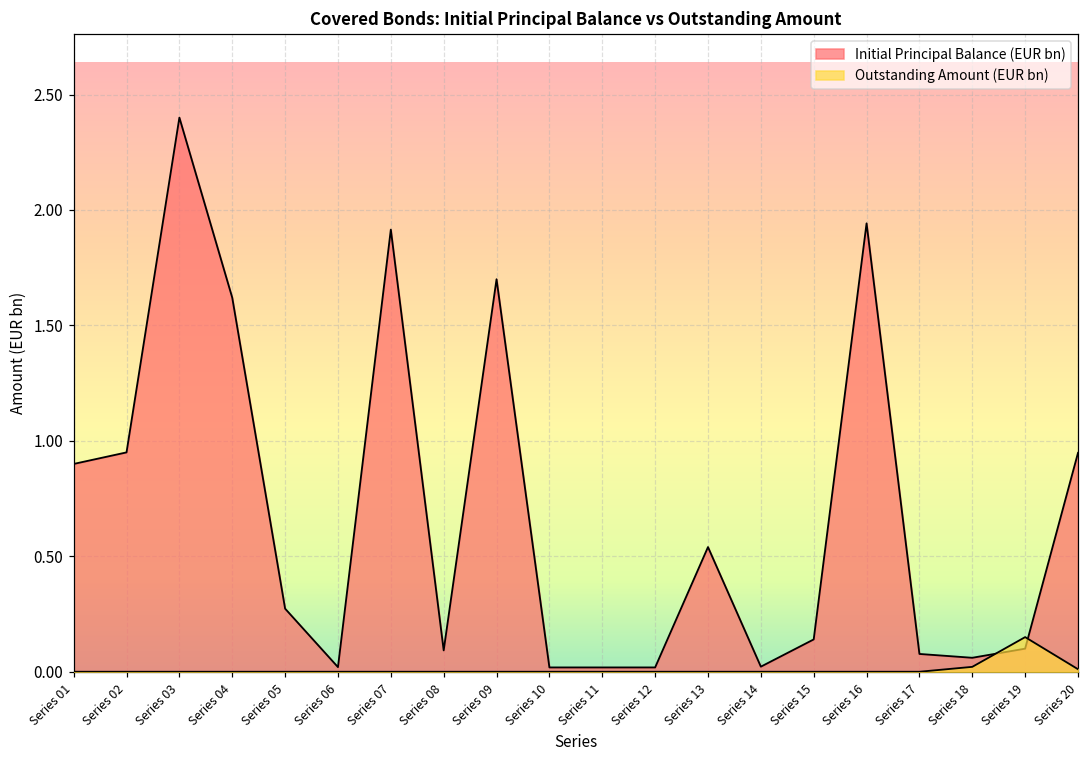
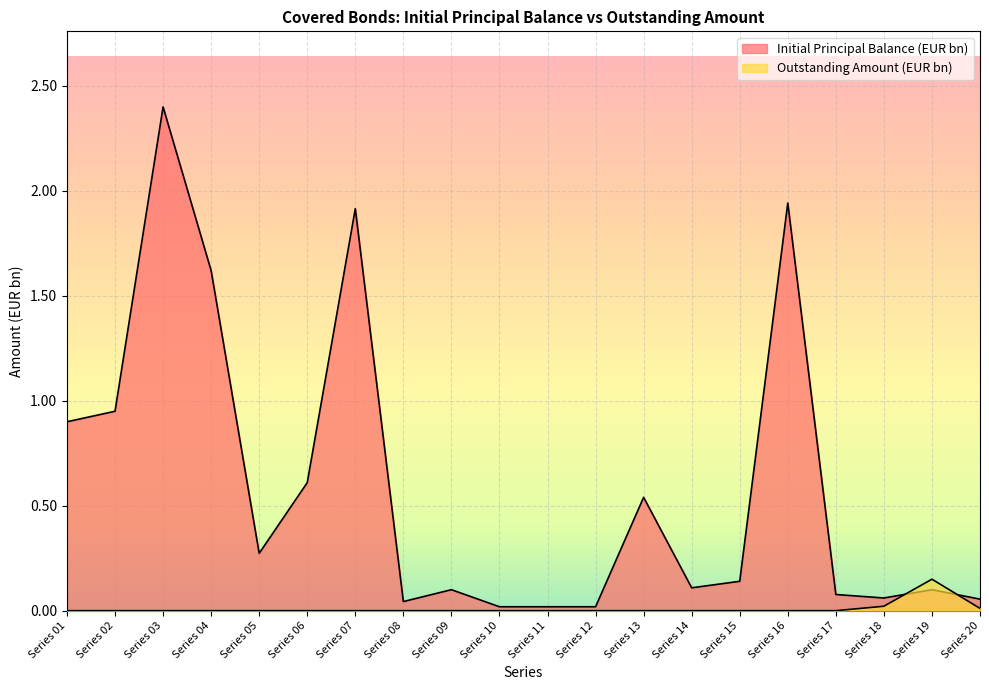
Initial Principal Balance (EUR bn), Series 06: 0.02 -> 0.61
Initial Principal Balance (EUR bn), Series 08: 0.09 -> 0.04
Initial Principal Balance (EUR bn), Series 09: 1.7 -> 0.1
Initial Principal Balance (EUR bn), Series 14: 0.02 -> 0.11
Initial Principal Balance (EUR bn), Series 20: 0.95 -> 0.06
